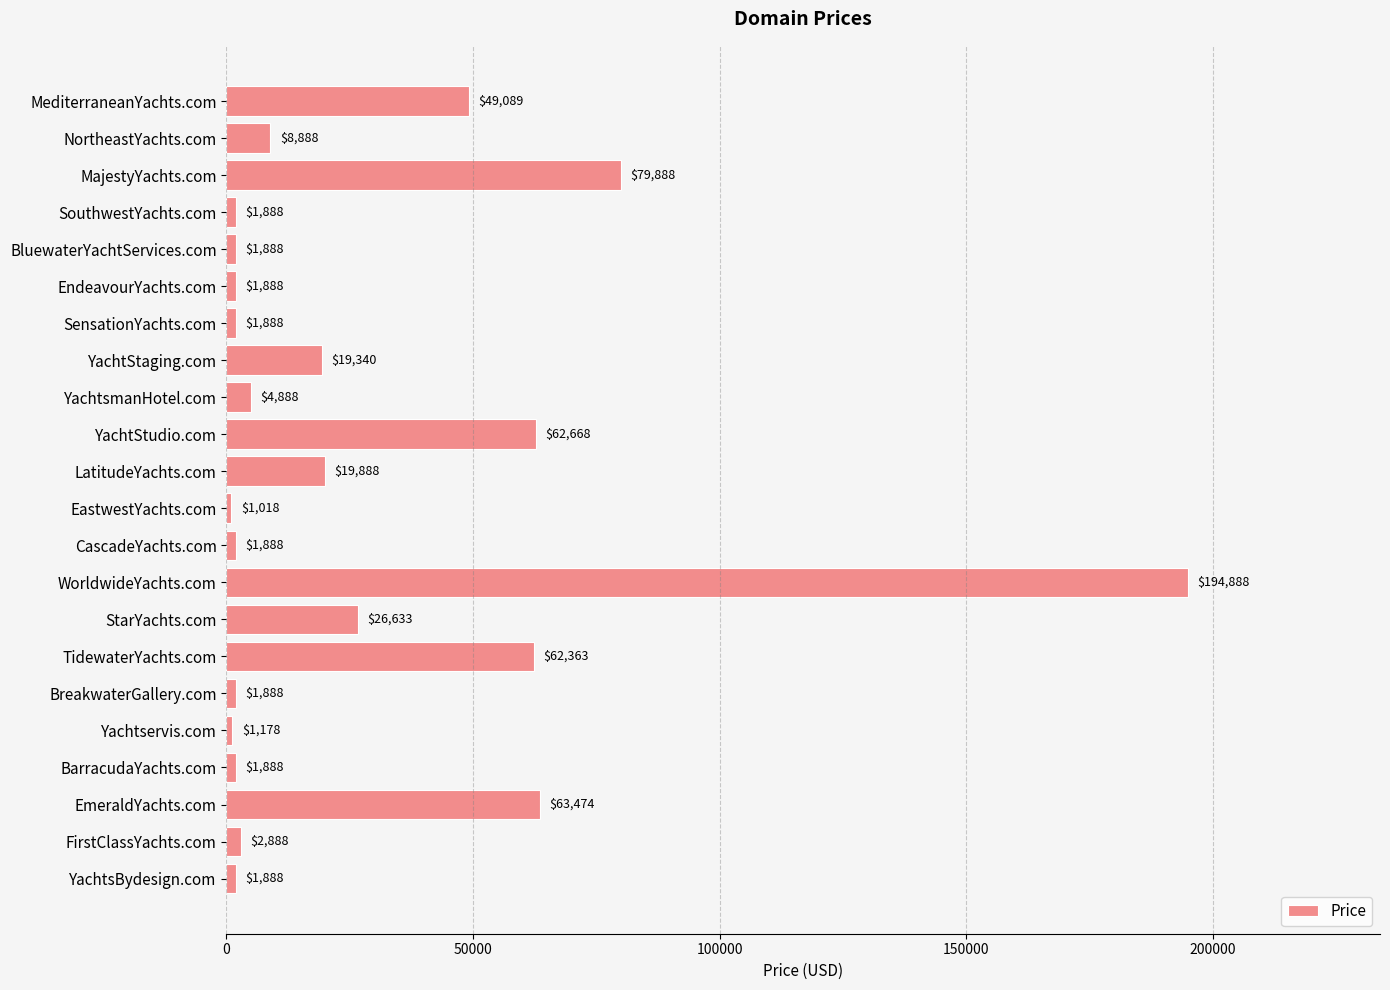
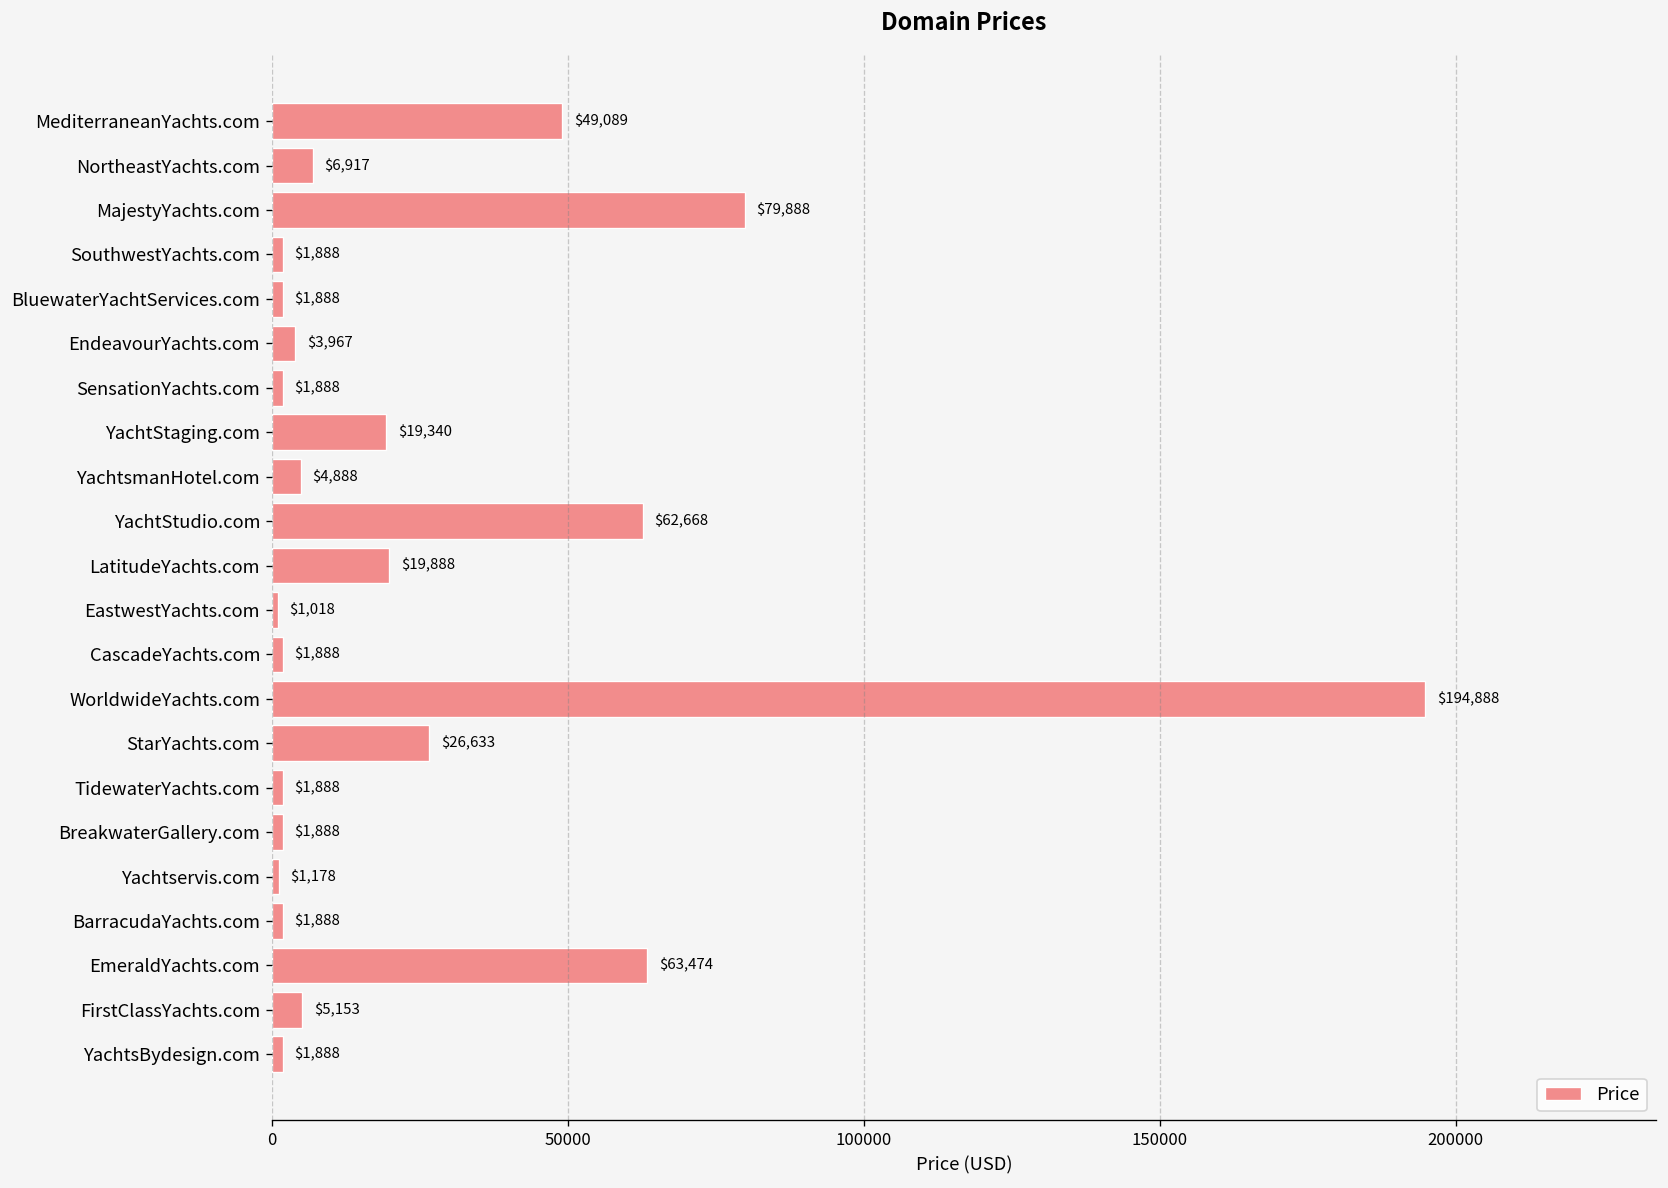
NortheastYachts.com: $8,888 -> $6,917
EndeavourYachts.com: $1,888 -> $3,967
TidewaterYachts.com: $62,363 -> $1,888
FirstClassYachts.com: $2,888 -> $5,153
